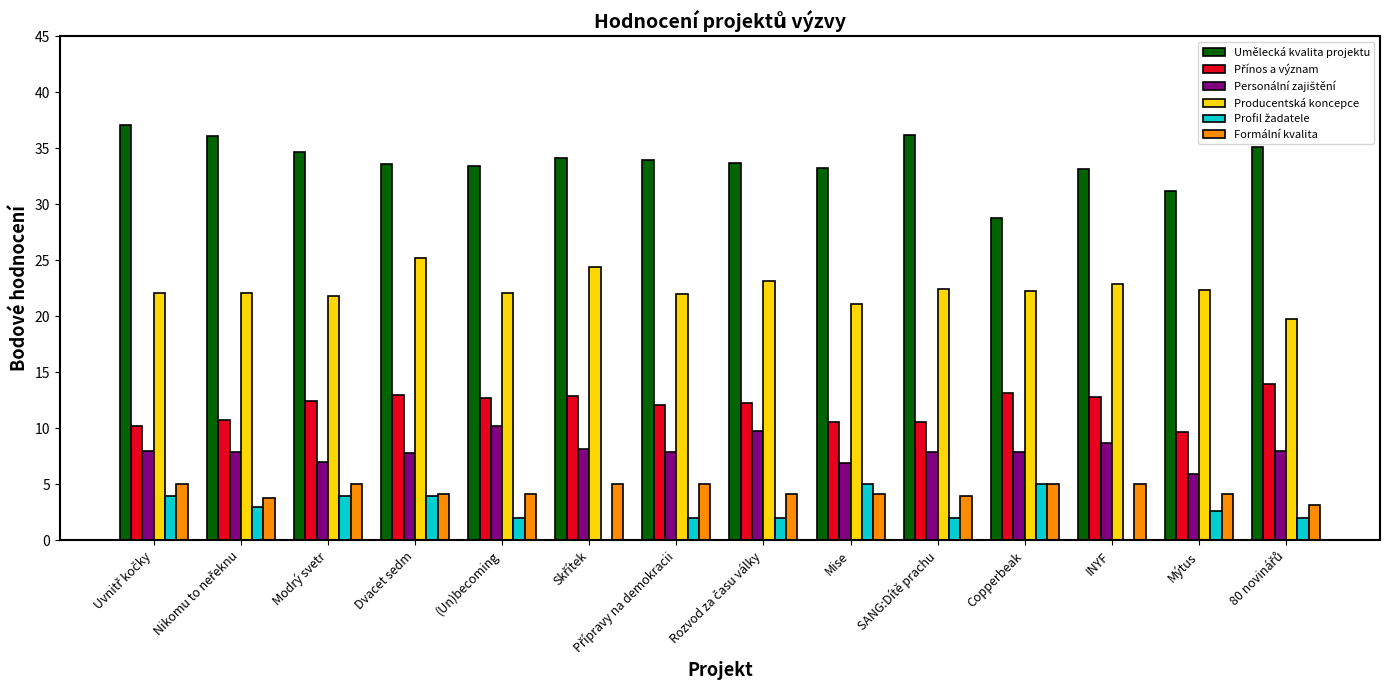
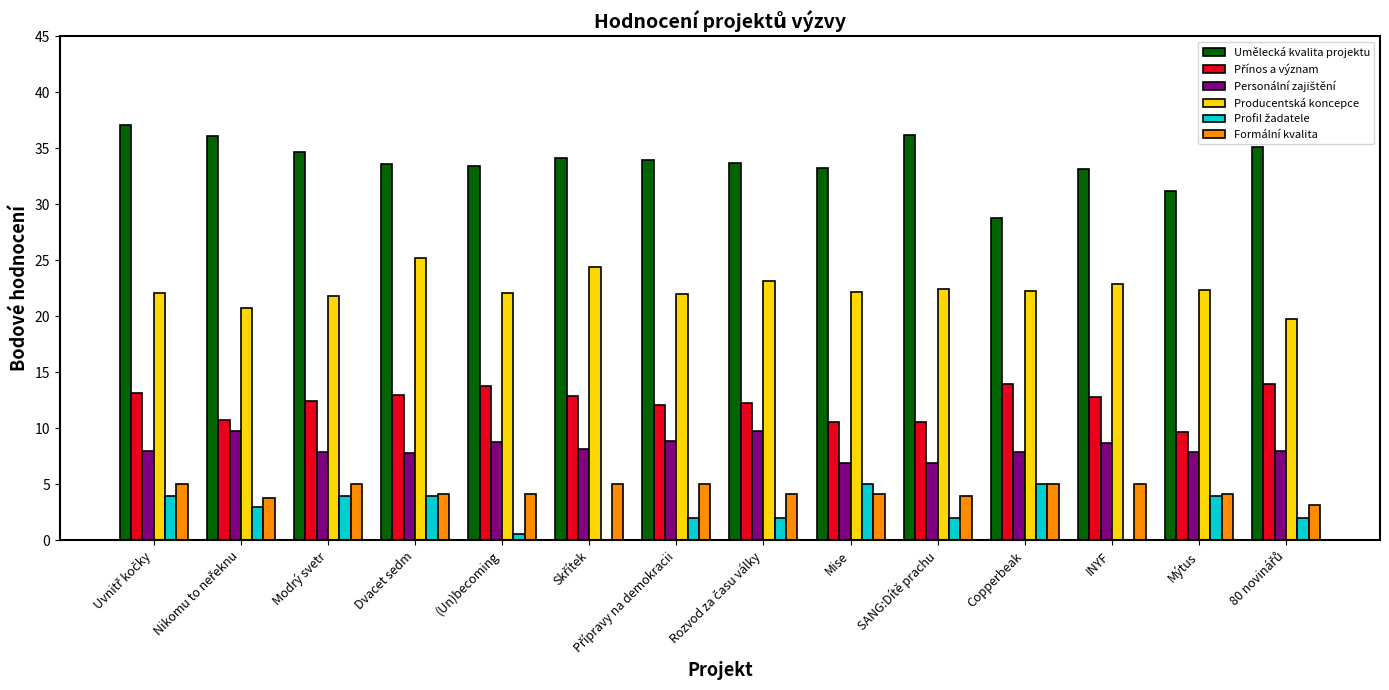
Přínos a význam, Uvnitř kočky: 10.2 -> 13.1
Personální zajištění, Nikomu to neřeknu: 7.9 -> 9.7
Producentská koncepce, Nikomu to neřeknu: 22.1 -> 20.8
Personální zajištění, Modrý svetr: 7.0 -> 7.9
Přínos a význam, (Un)becoming: 12.7 -> 13.8
Personální zajištění, (Un)becoming: 10.2 -> 8.8
Profil žadatele, (Un)becoming: 2.0 -> 0.6
Personální zajištění, Přípravy na demokracii: 7.9 -> 8.9
Producentská koncepce, Mise: 21.1 -> 22.2
Personální zajištění, SANG:Dítě prachu: 7.9 -> 6.9
Přínos a význam, Copperbeak: 13.1 -> 14.0
Personální zajištění, Mýtus: 6.0 -> 7.9
Profil žadatele, Mýtus: 2.6 -> 4.0
